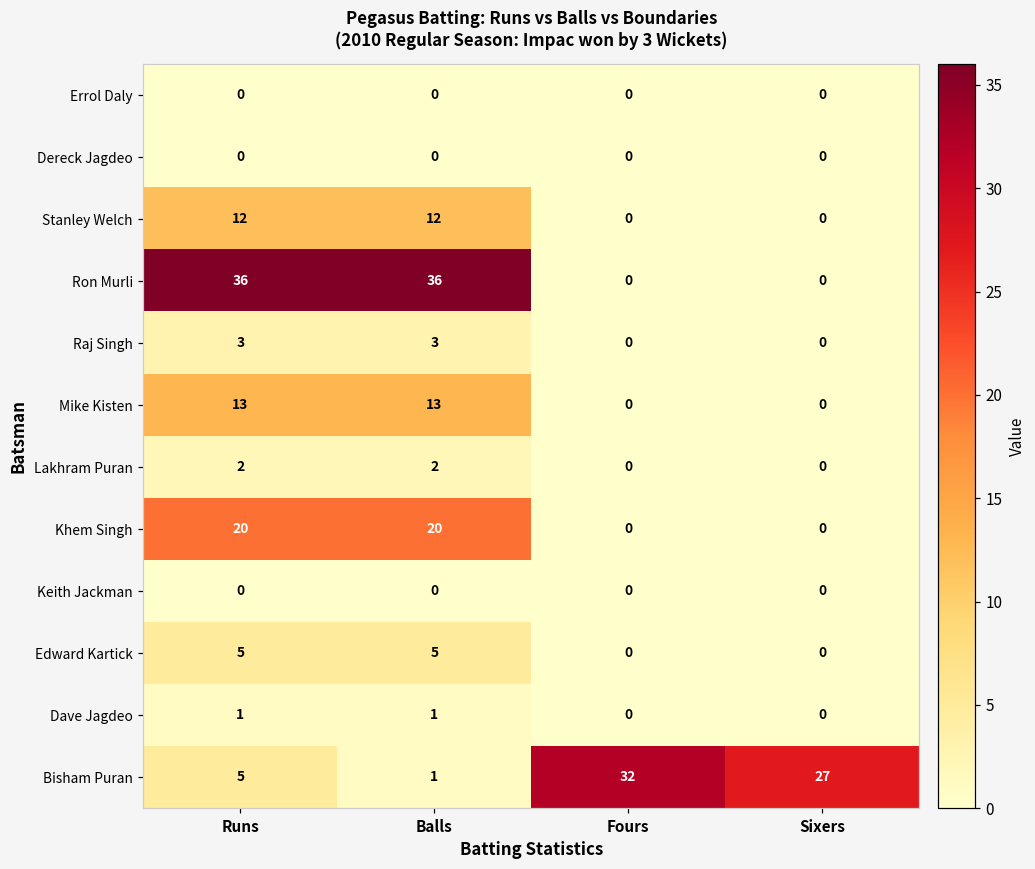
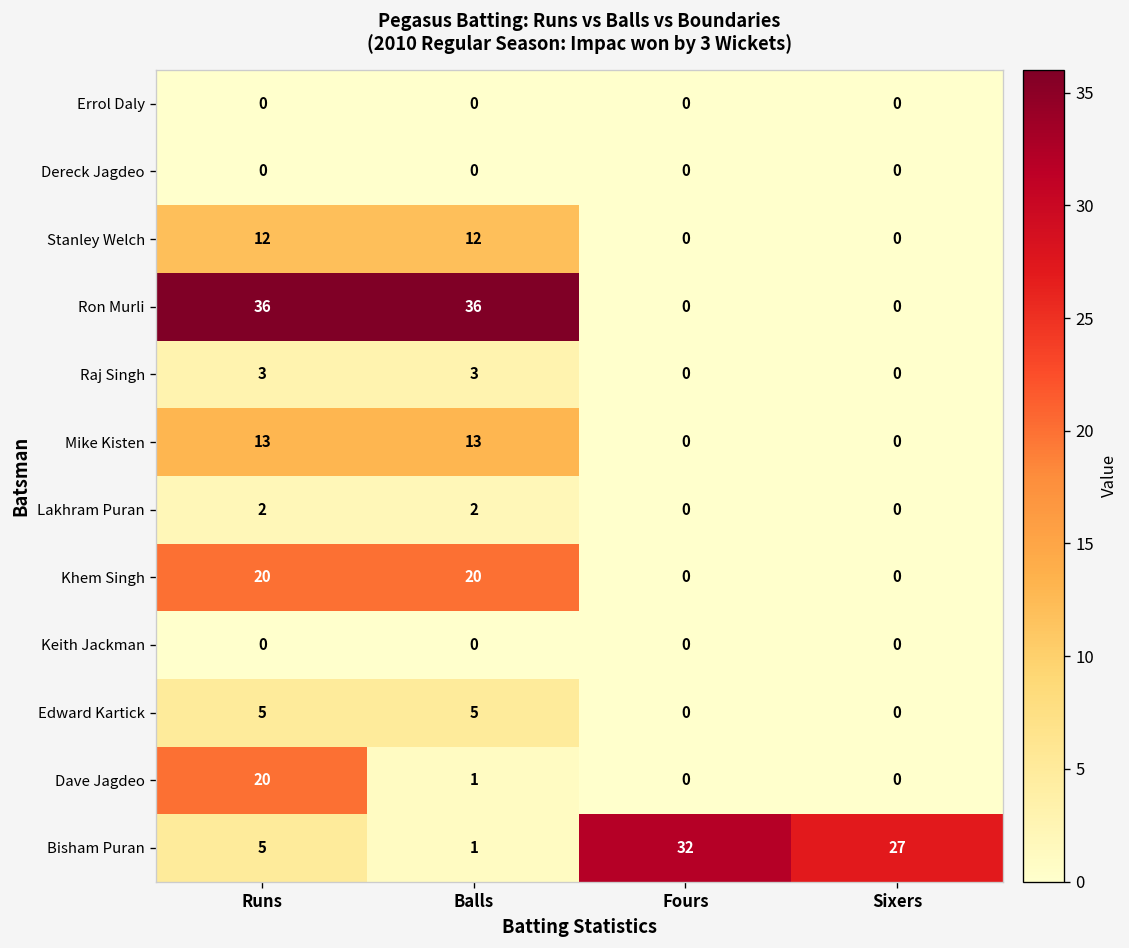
Dave Jagdeo, Runs: 1 -> 20
